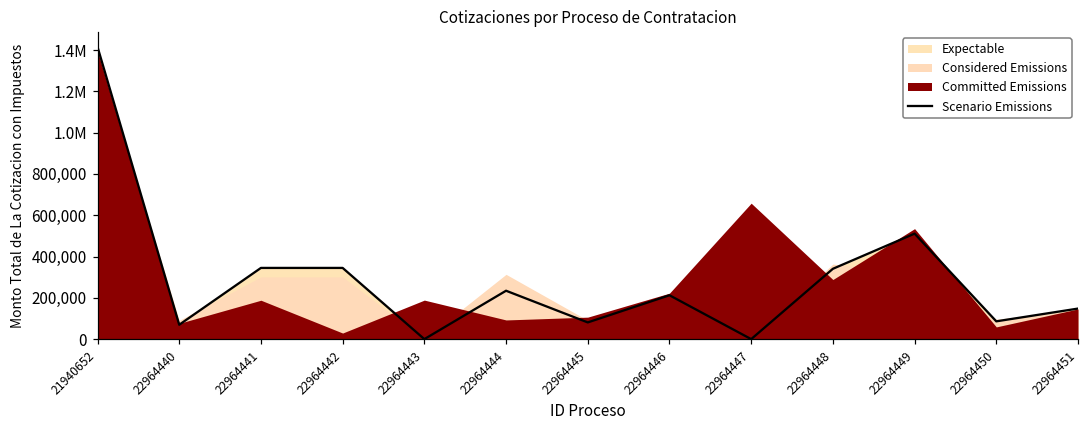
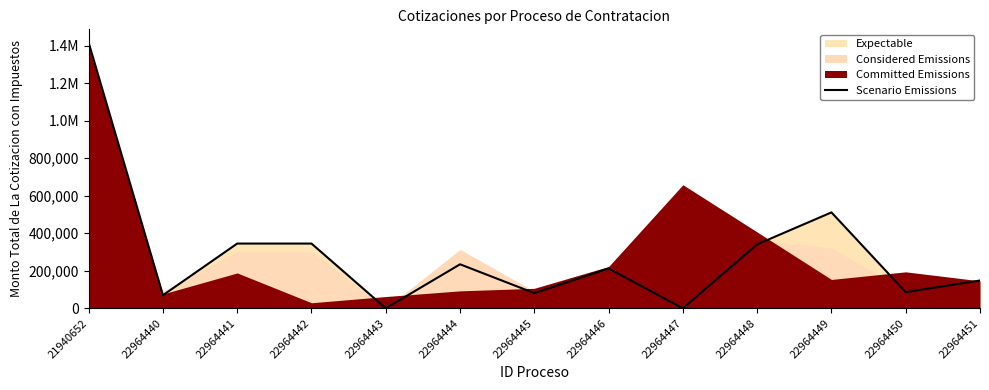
Committed Emissions, 22964443: 190,000 -> 60,000
Committed Emissions, 22964448: 290,000 -> 410,000
Committed Emissions, 22964449: 540,000 -> 150,000
Committed Emissions, 22964450: 60,000 -> 190,000
